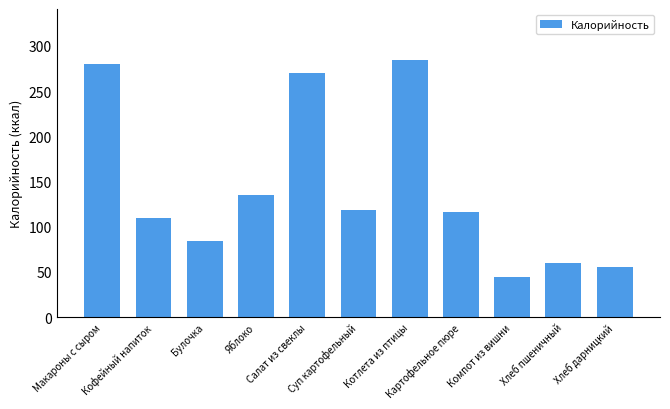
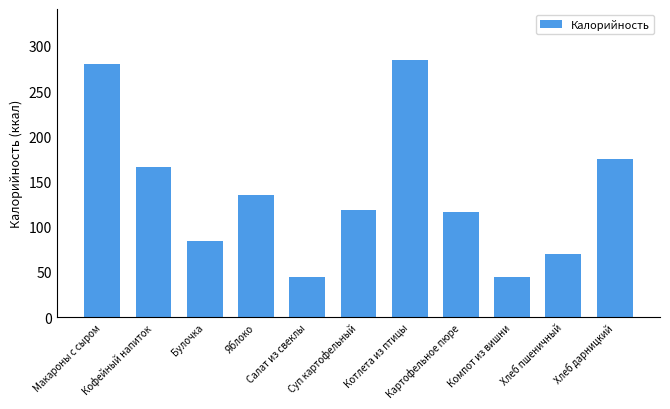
Кофейный напиток: 110 -> 170
Салат из свеклы: 270 -> 40
Хлеб пшеничный: 60 -> 70
Хлеб дарницкий: 60 -> 180
